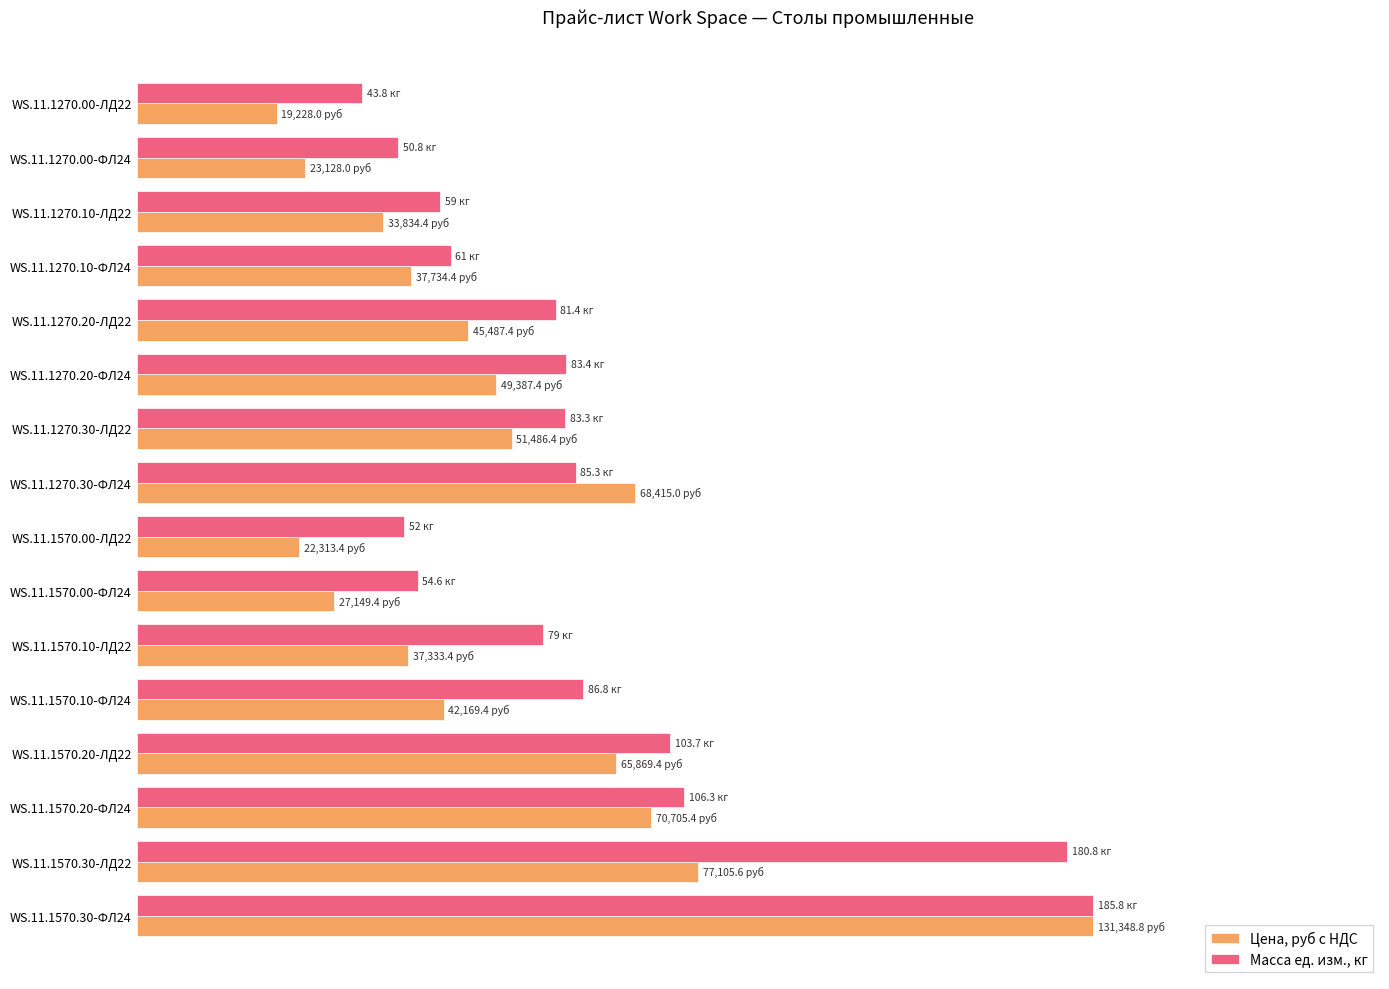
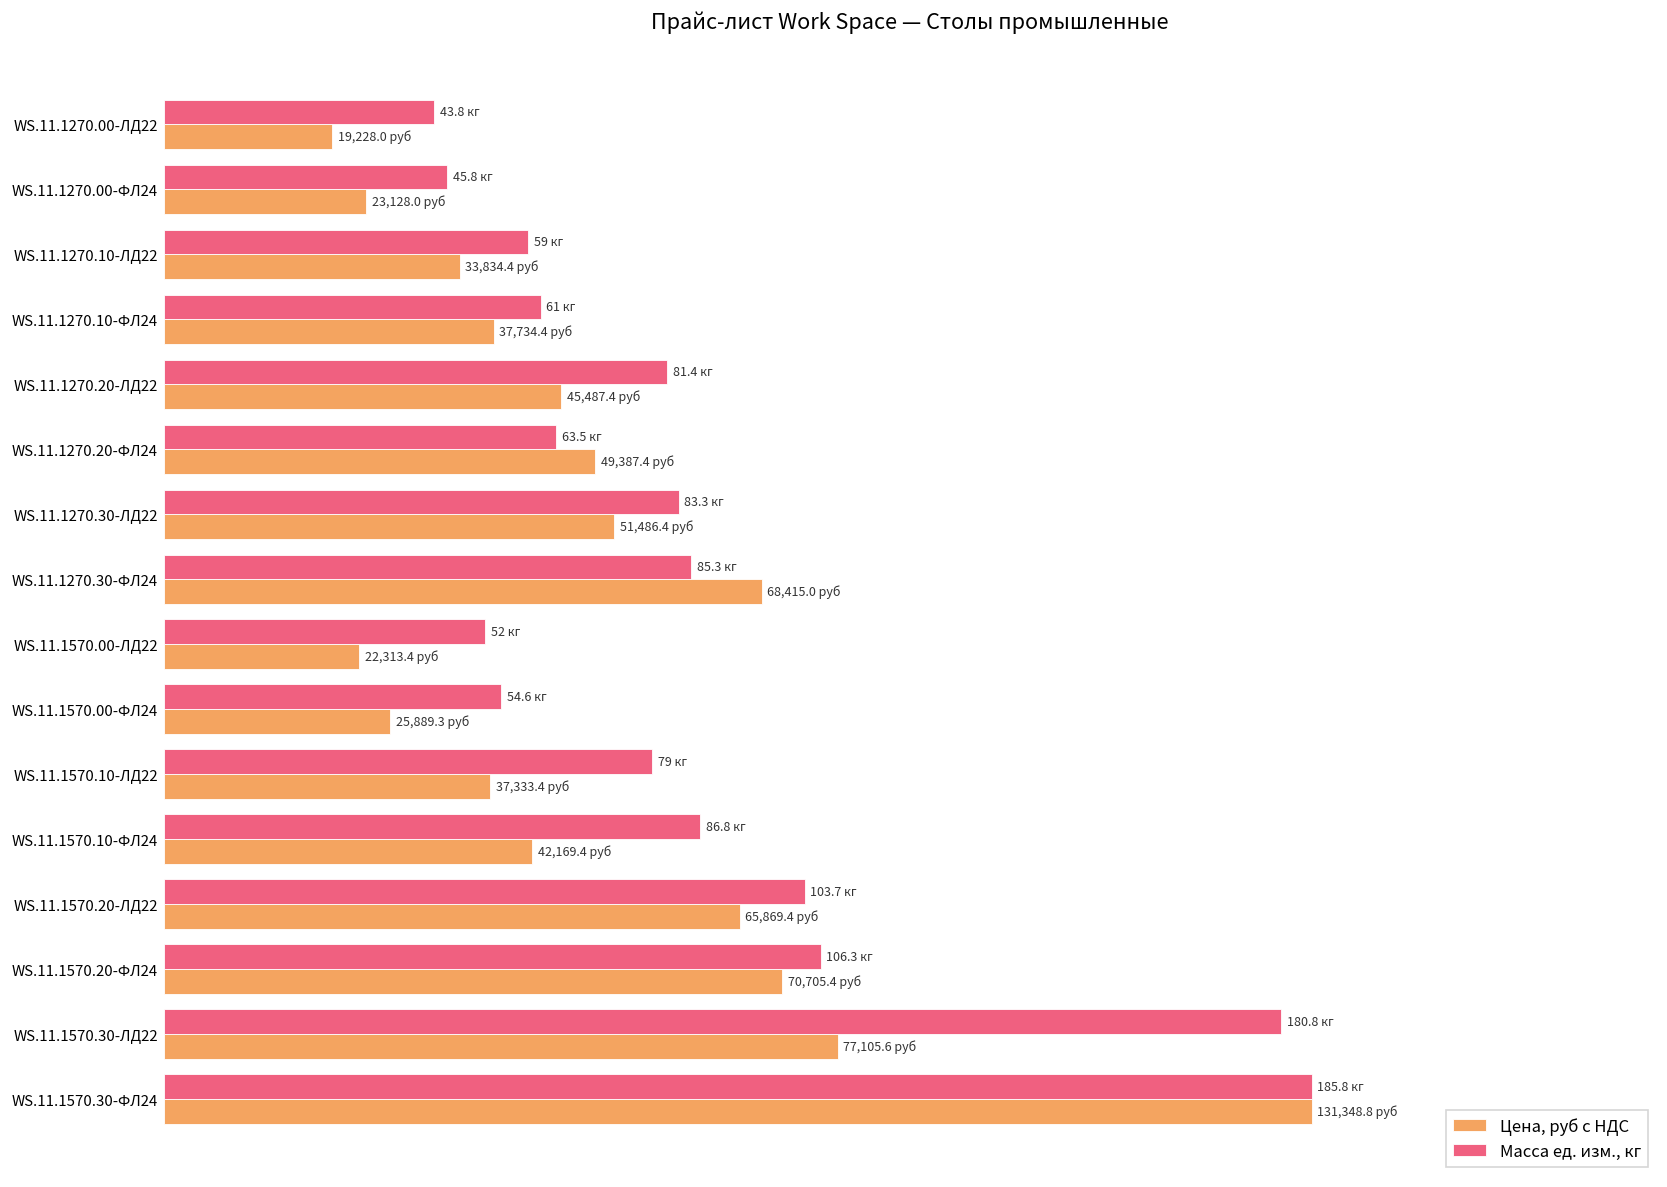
Масса ед. изм., кг, WS.11.1270.00-ФЛ24: 50.8 -> 45.8
Масса ед. изм., кг, WS.11.1270.20-ФЛ24: 83.4 -> 63.5
Цена, руб с НДС, WS.11.1570.00-ФЛ24: 27,149.4 -> 25,889.3
